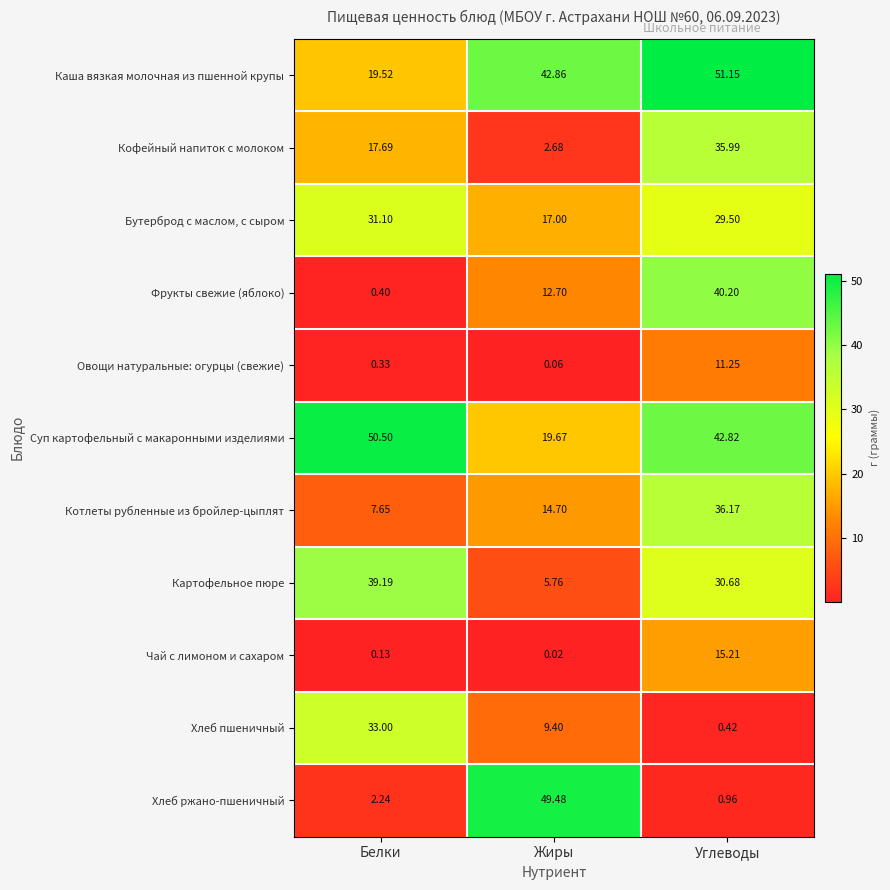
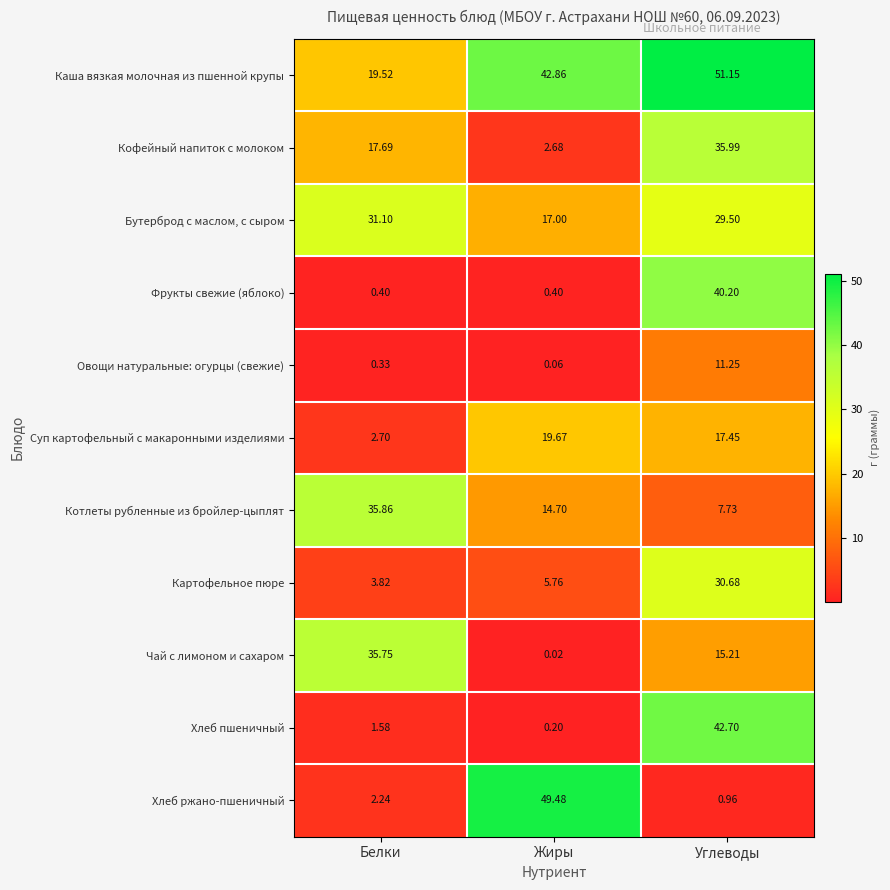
Фрукты свежие (яблоко), Жиры: 12.70 -> 0.40
Суп картофельный с макаронными изделиями, Белки: 50.50 -> 2.70
Суп картофельный с макаронными изделиями, Углеводы: 42.82 -> 17.45
Котлеты рубленные из бройлер-цыплят, Белки: 7.65 -> 35.86
Котлеты рубленные из бройлер-цыплят, Углеводы: 36.17 -> 7.73
Картофельное пюре, Белки: 39.19 -> 3.82
Чай с лимоном и сахаром, Белки: 0.13 -> 35.75
Хлеб пшеничный, Белки: 33.00 -> 1.58
Хлеб пшеничный, Жиры: 9.40 -> 0.20
Хлеб пшеничный, Углеводы: 0.42 -> 42.70
